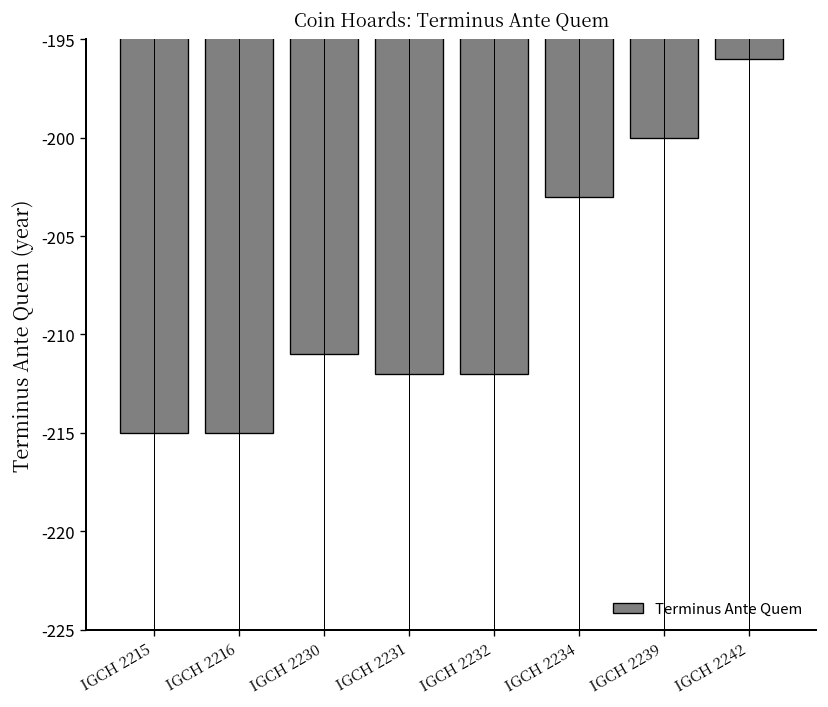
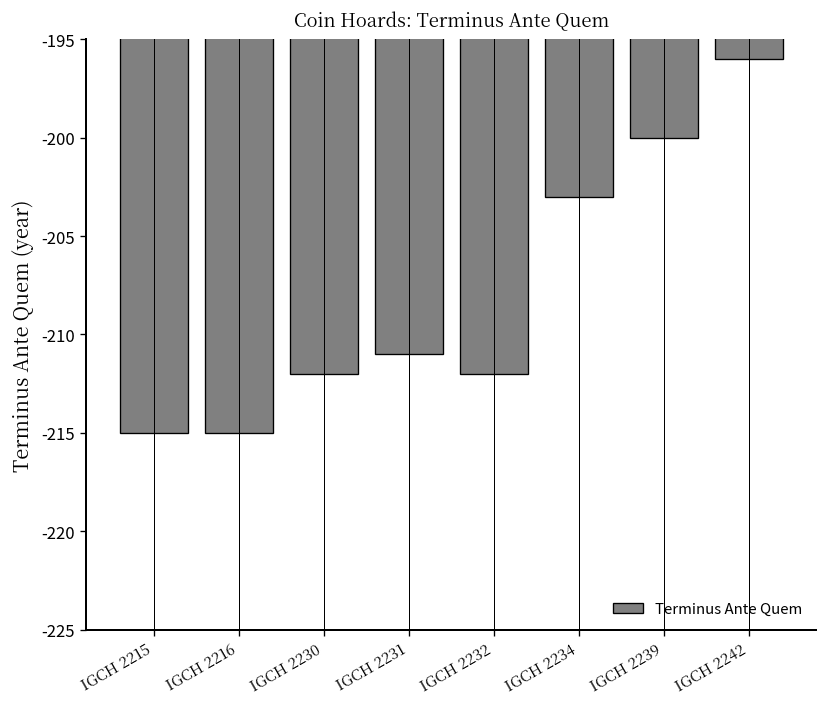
IGCH 2230: -211 -> -212
IGCH 2231: -212 -> -211
